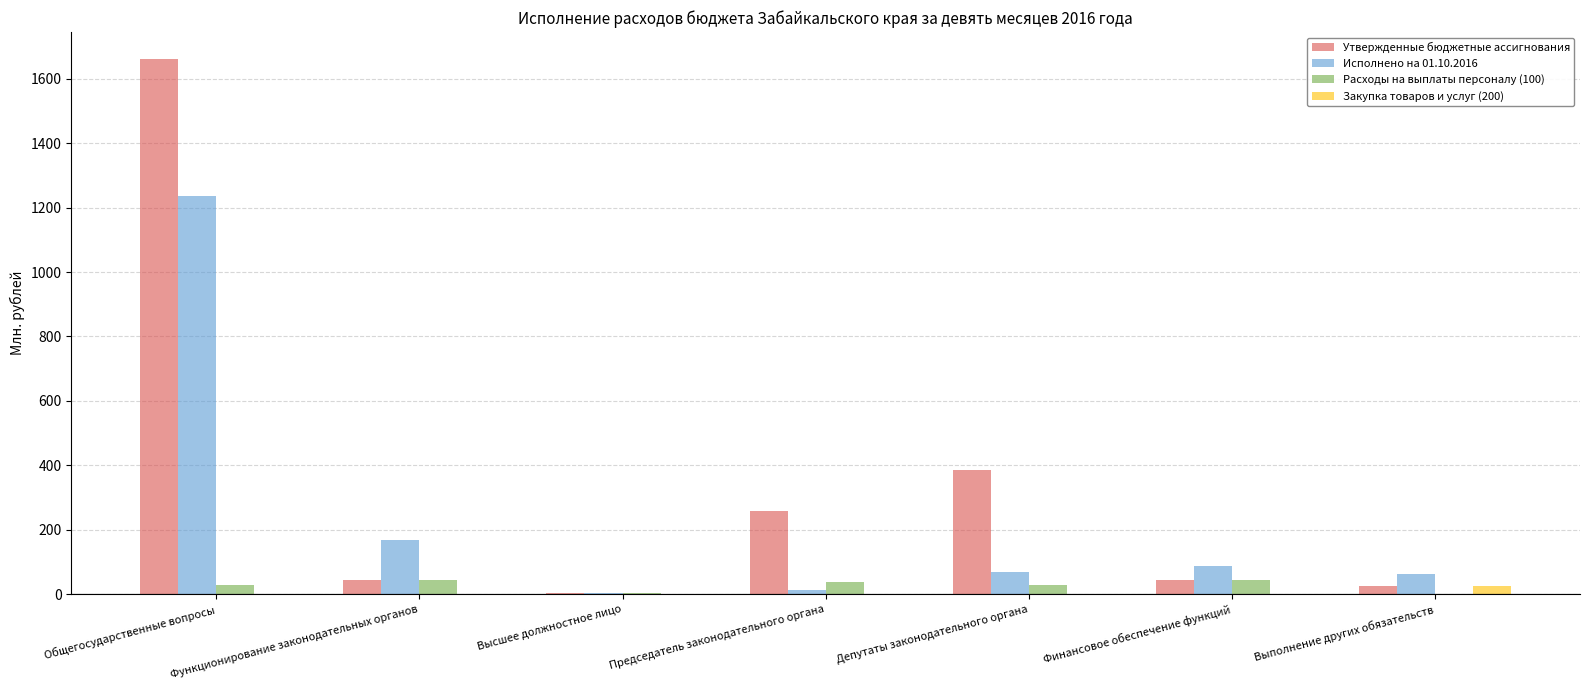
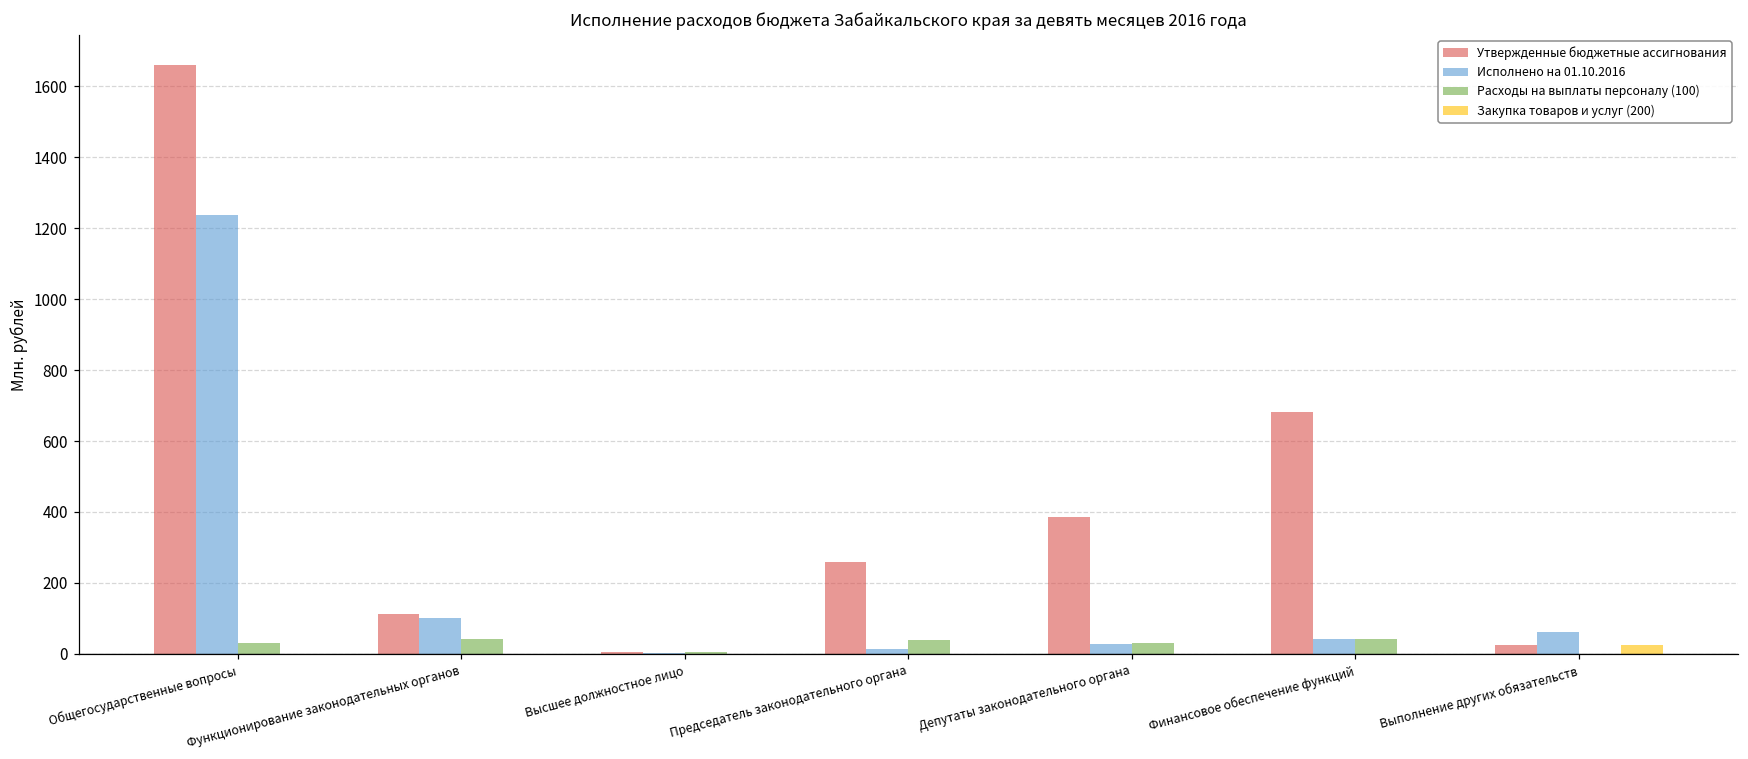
Утвержденные бюджетные ассигнования, Функционирование законодательных органов: 50 -> 110
Исполнено на 01.10.2016, Функционирование законодательных органов: 170 -> 100
Исполнено на 01.10.2016, Депутаты законодательного органа: 70 -> 30
Утвержденные бюджетные ассигнования, Финансовое обеспечение функций: 40 -> 680
Исполнено на 01.10.2016, Финансовое обеспечение функций: 90 -> 40
